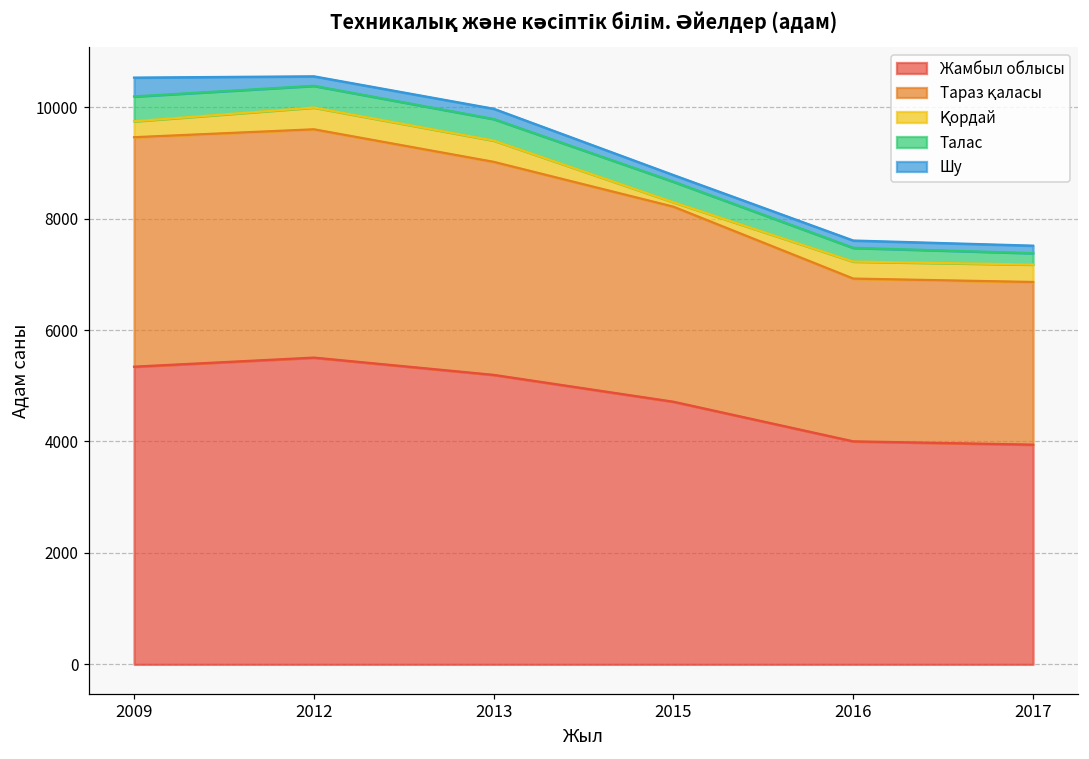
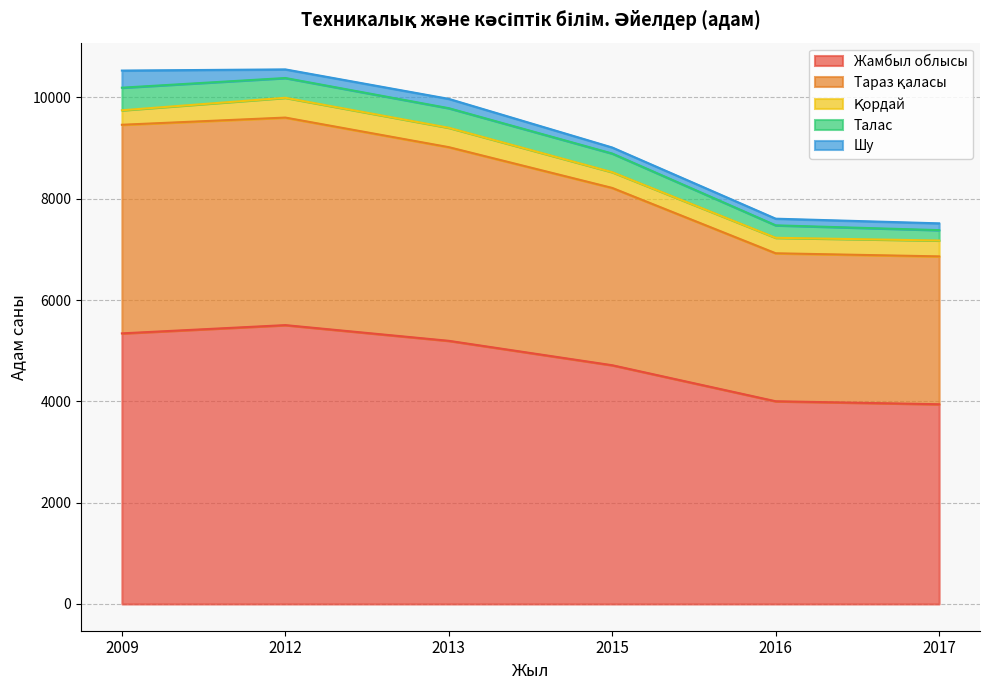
Қордай, 2015: 100 -> 300
